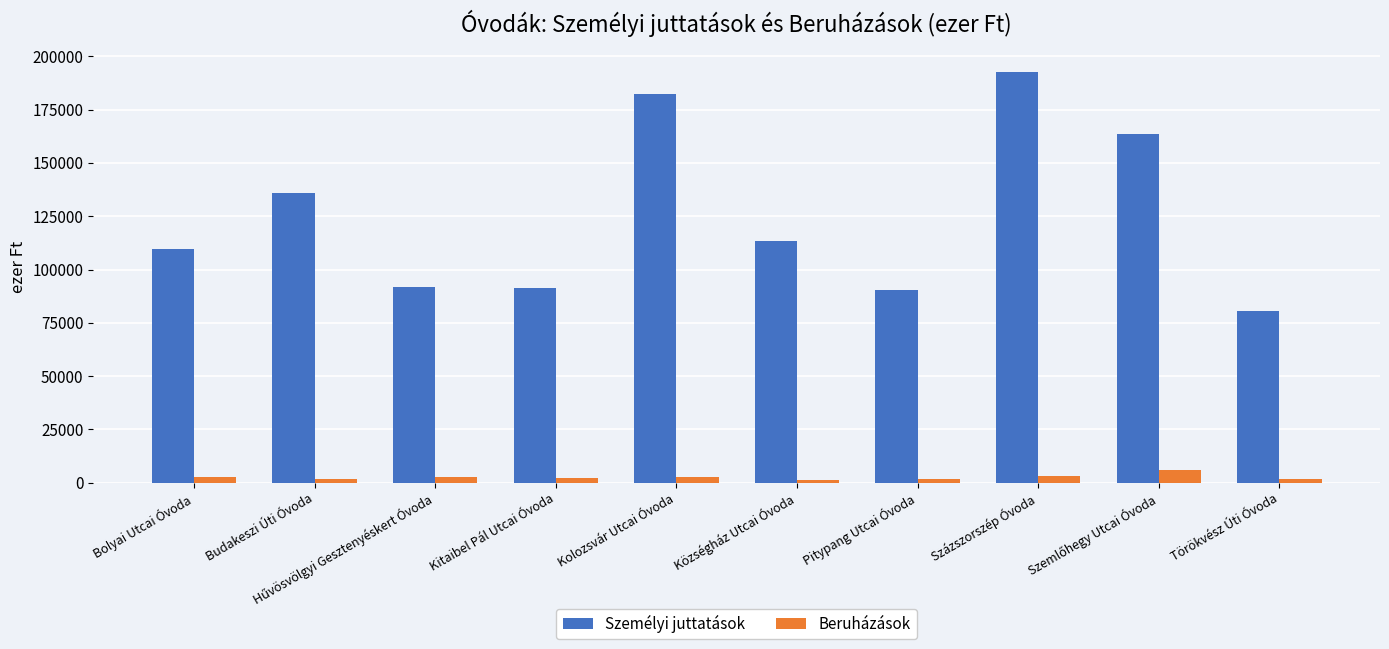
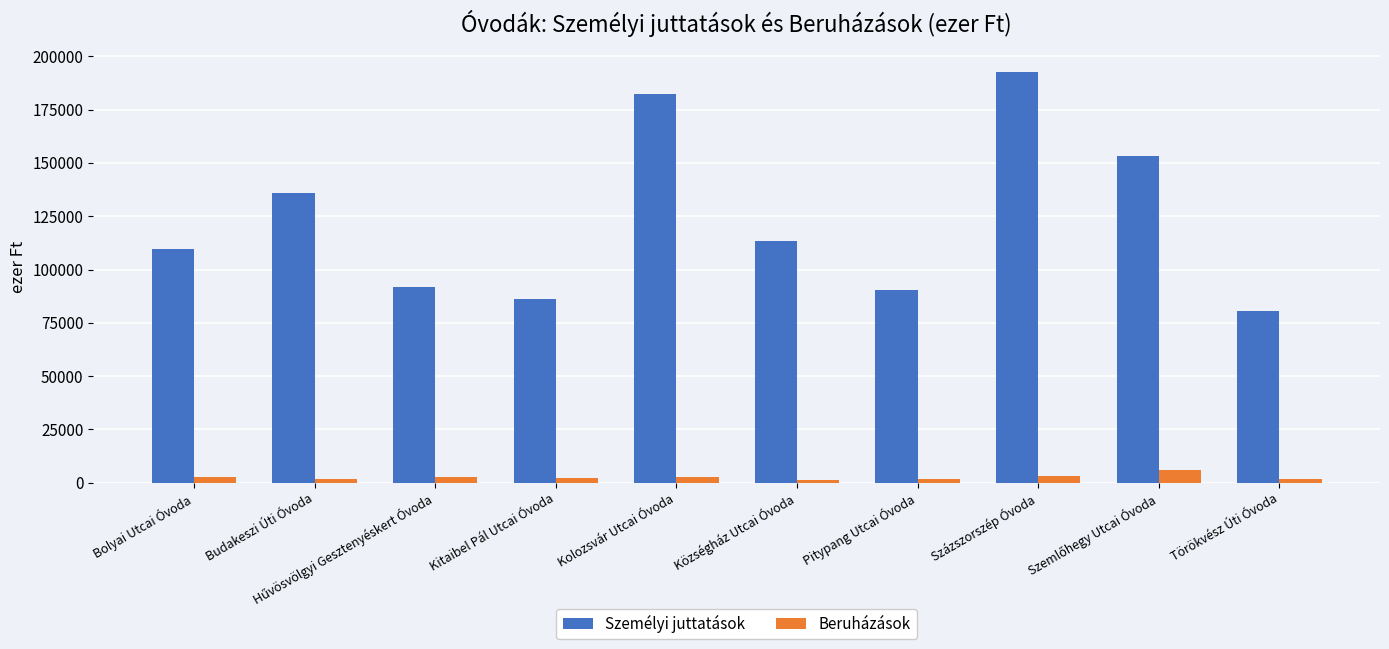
Személyi juttatások, Kitaibel Pál Utcai Óvoda: 91000 -> 86000
Személyi juttatások, Szemlőhegy Utcai Óvoda: 164000 -> 153000
